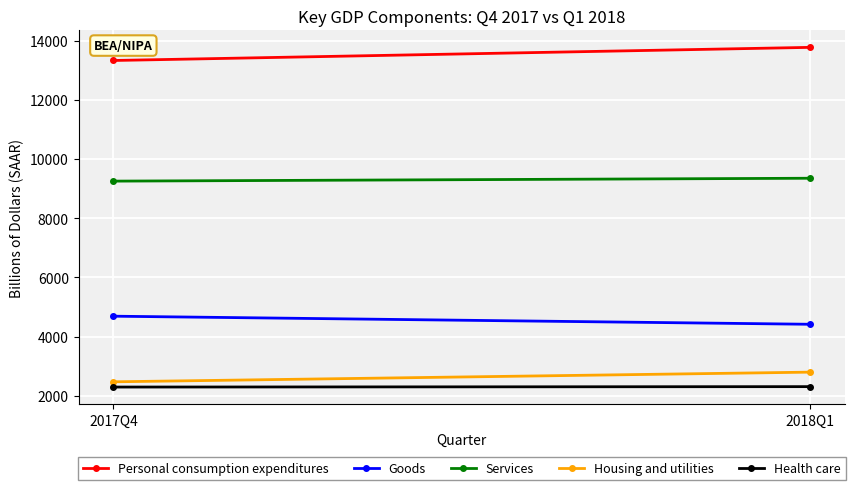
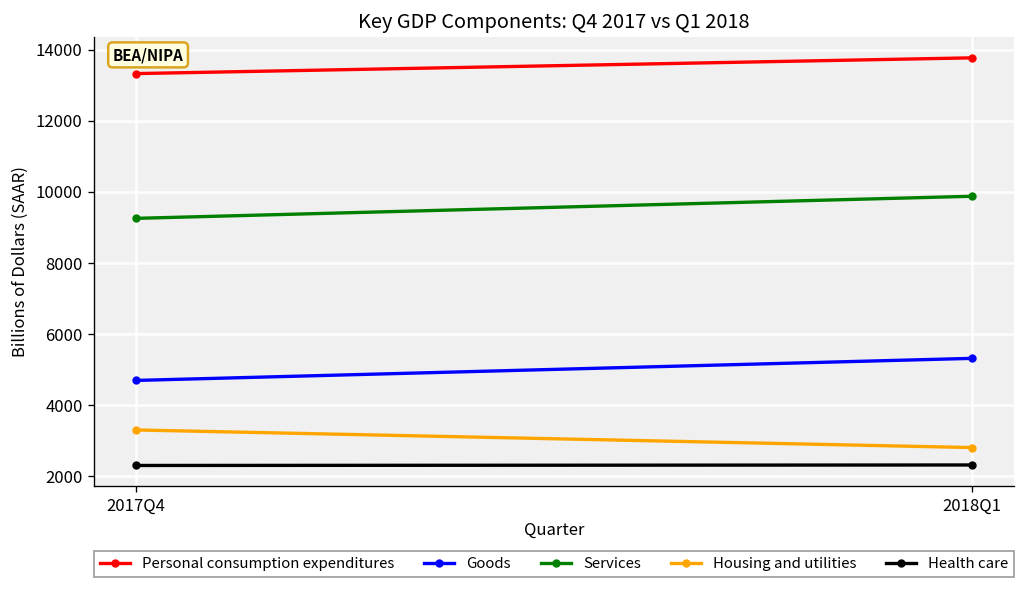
Housing and utilities, 2017Q4: 2500 -> 3300
Goods, 2018Q1: 4400 -> 5300
Services, 2018Q1: 9400 -> 9900
